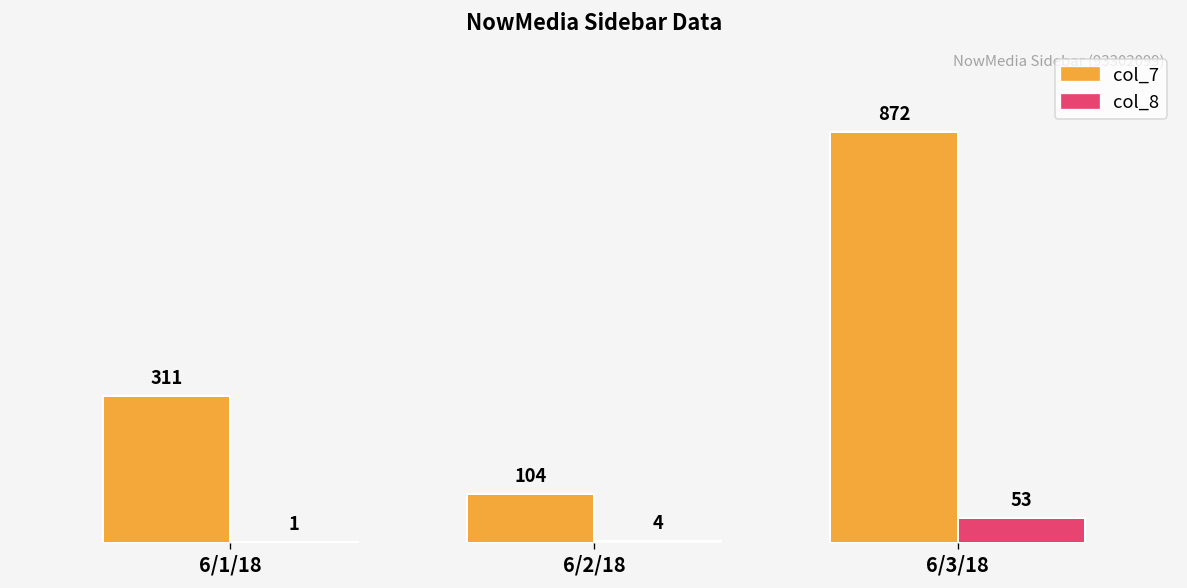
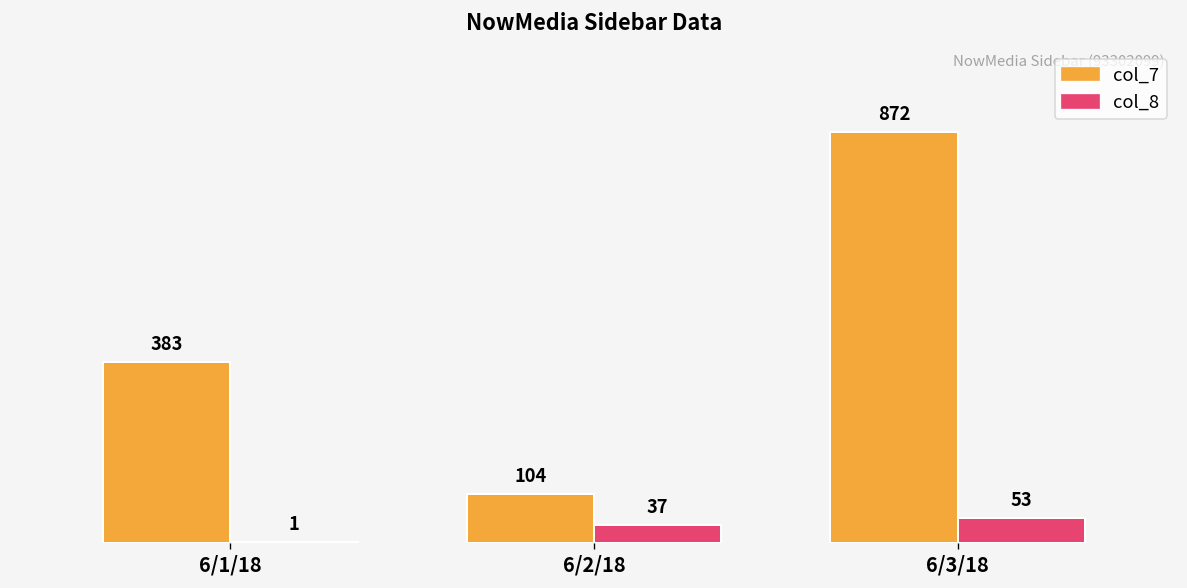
col_7, 6/1/18: 311 -> 383
col_8, 6/2/18: 4 -> 37
